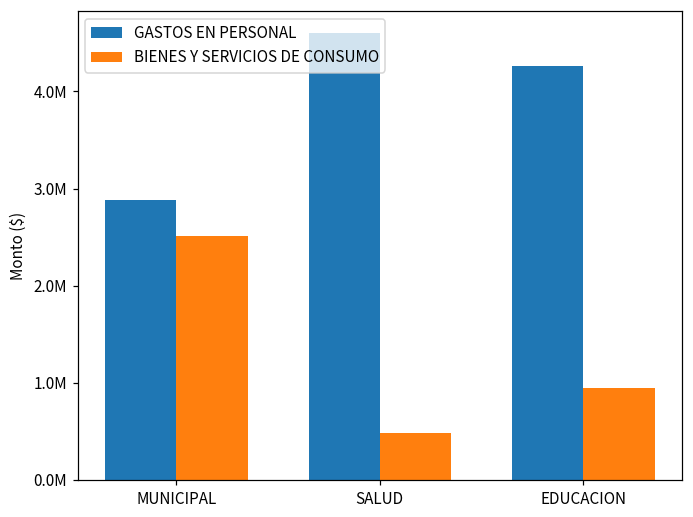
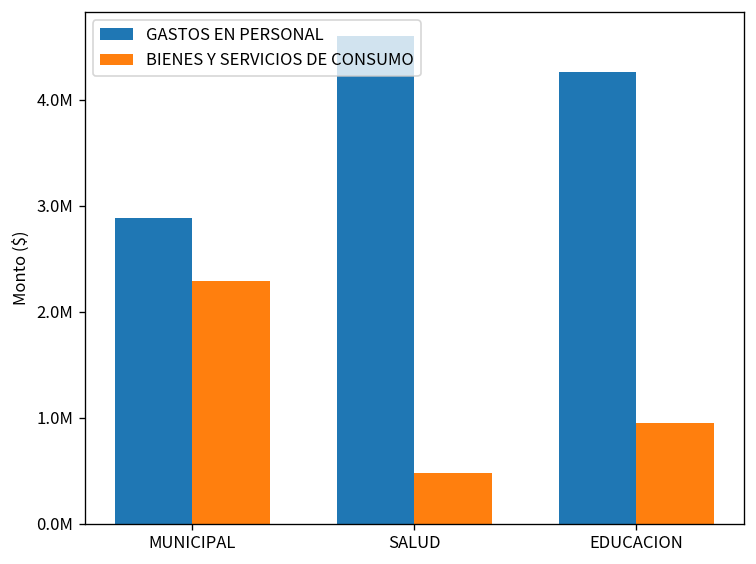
BIENES Y SERVICIOS DE CONSUMO, MUNICIPAL: 2500000 -> 2300000
